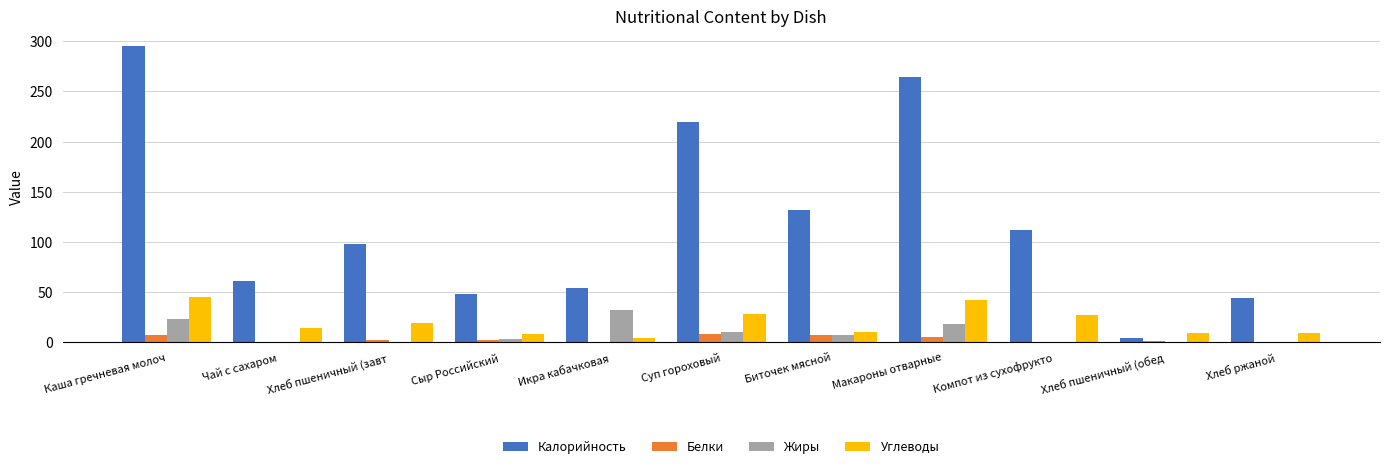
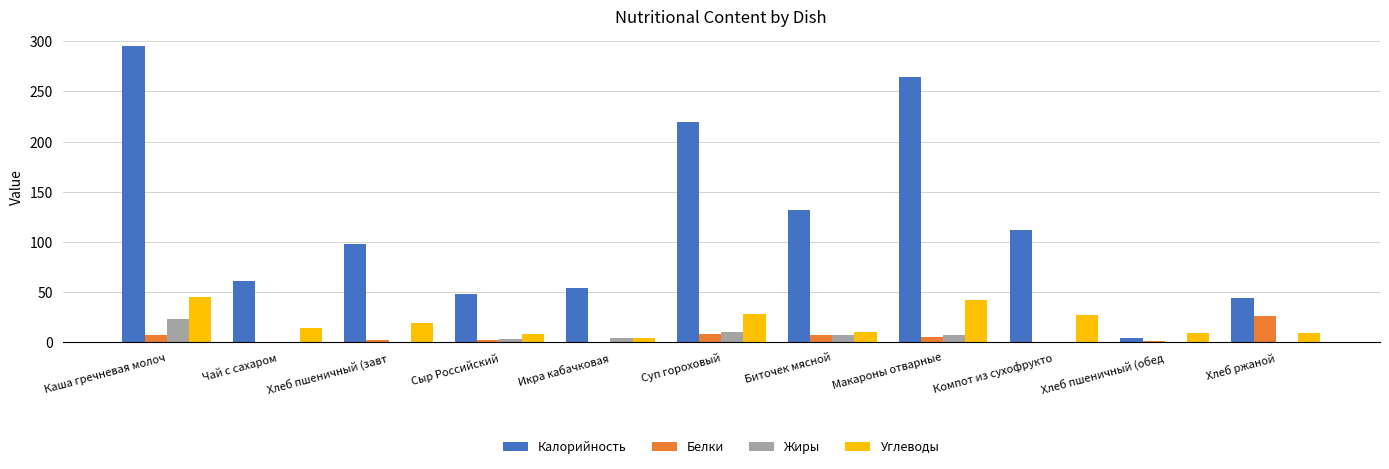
Жиры, Икра кабачковая: 33 -> 4
Жиры, Макароны отварные: 18 -> 7
Белки, Хлеб ржаной: 1 -> 26
